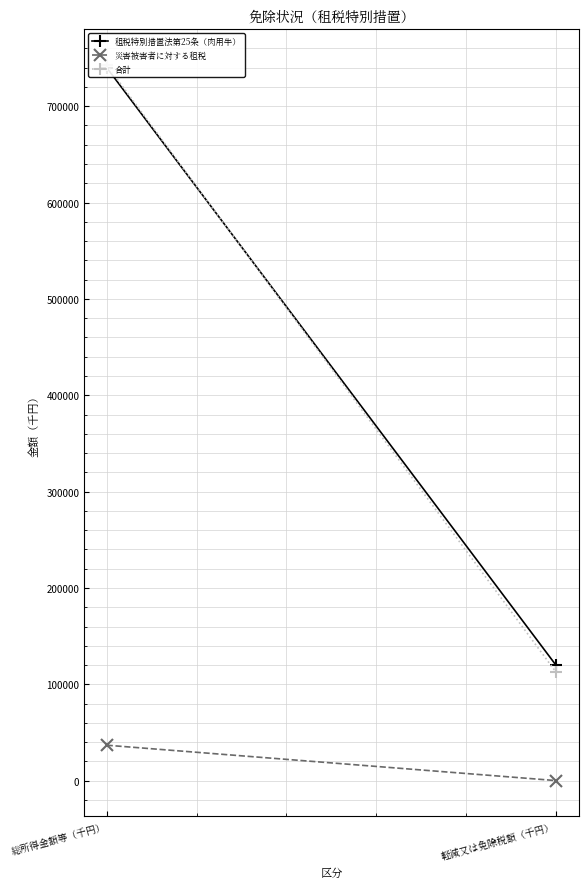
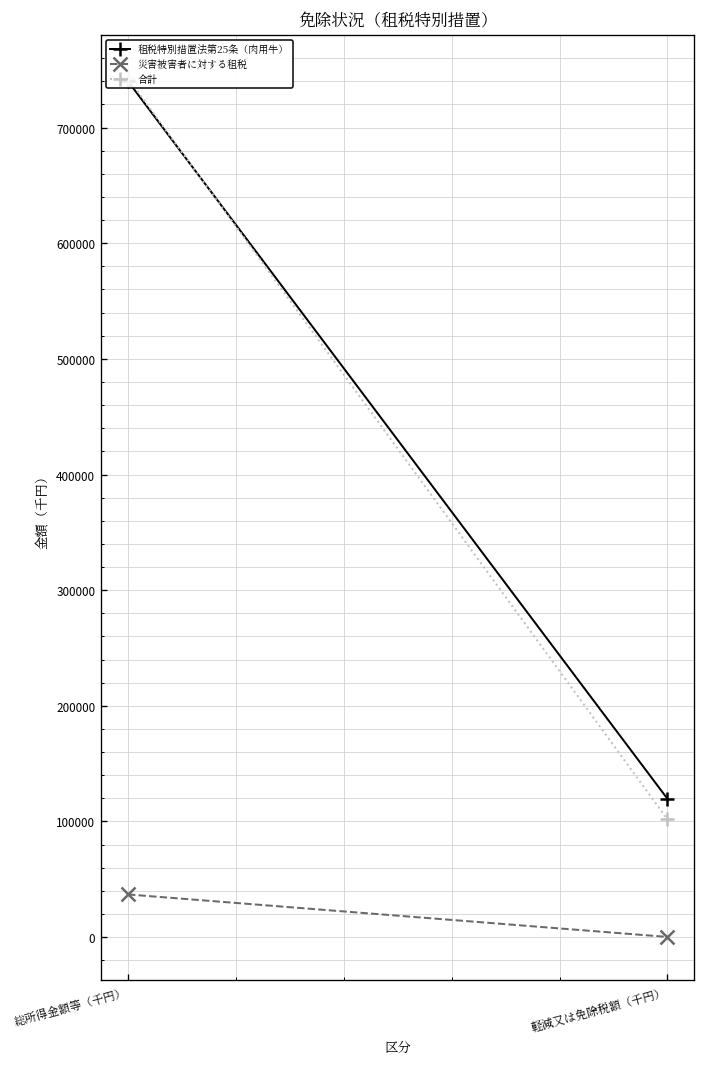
合計, 軽減又は免除税額（千円）: 110000 -> 100000
